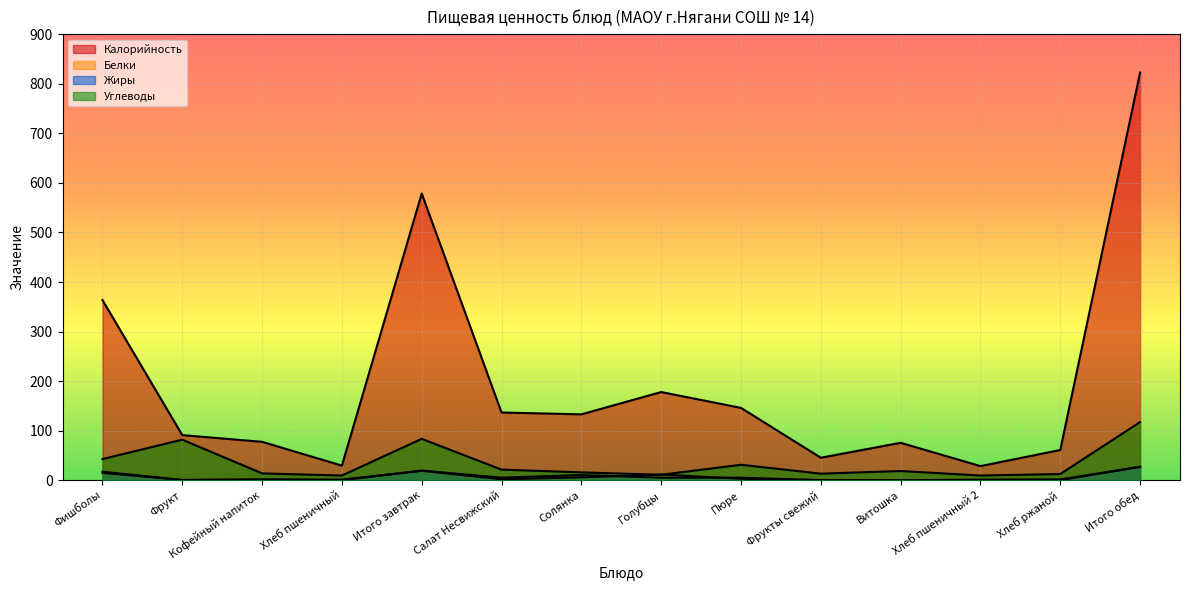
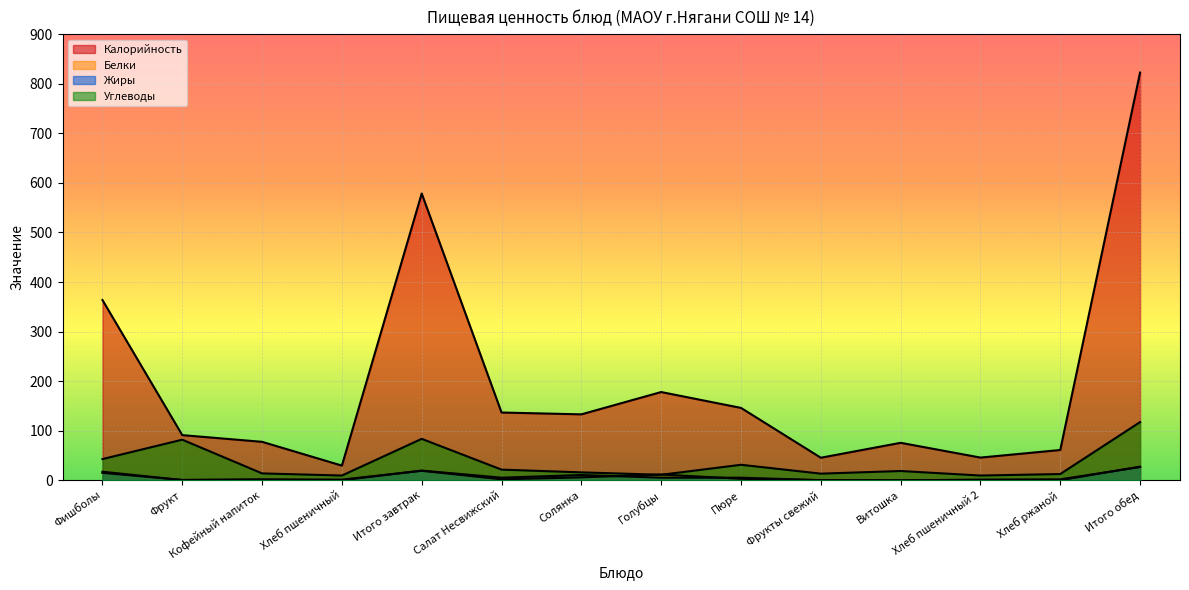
Калорийность, Хлеб пшеничный 2: 30 -> 50
